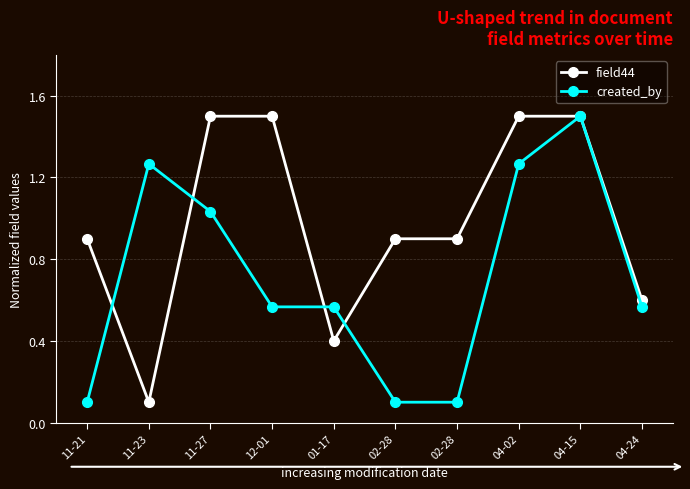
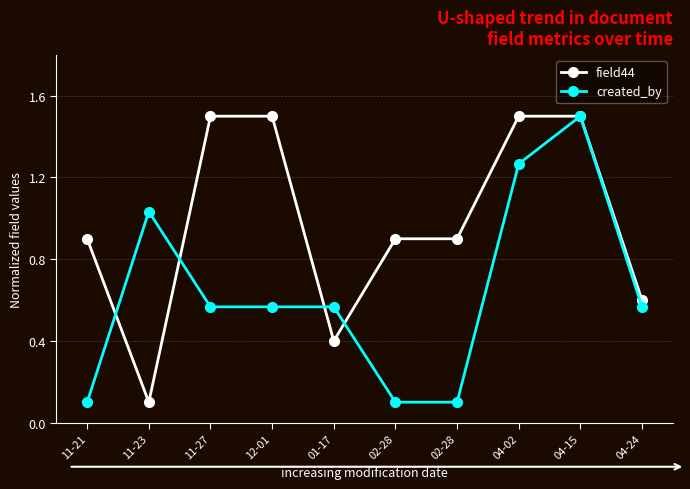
created_by, 11-23: 1.27 -> 1.03
created_by, 11-27: 1.03 -> 0.57
